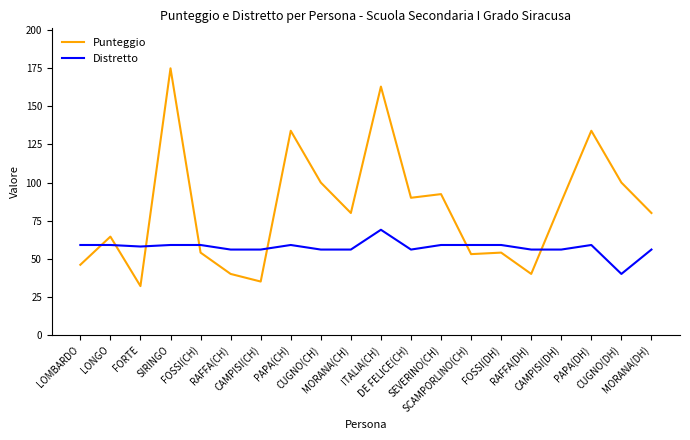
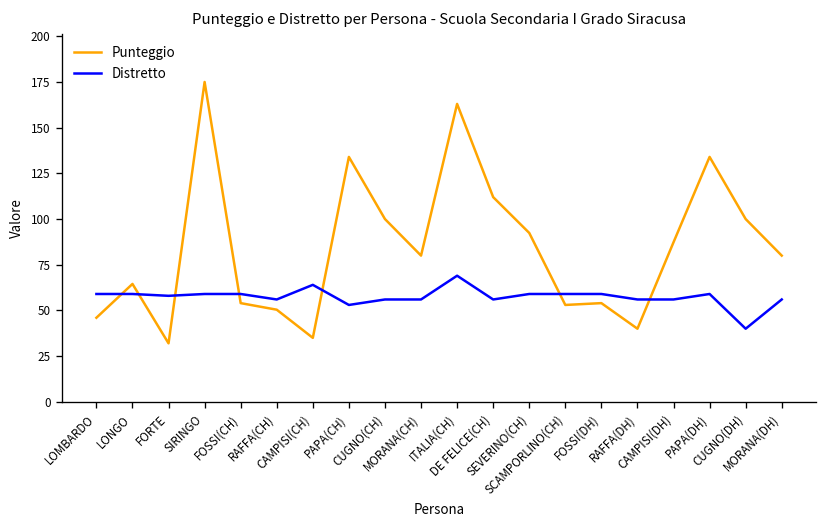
Punteggio, RAFFA(CH): 40 -> 50
Distretto, CAMPISI(CH): 56 -> 64
Distretto, PAPA(CH): 59 -> 53
Punteggio, DE FELICE(CH): 90 -> 112
